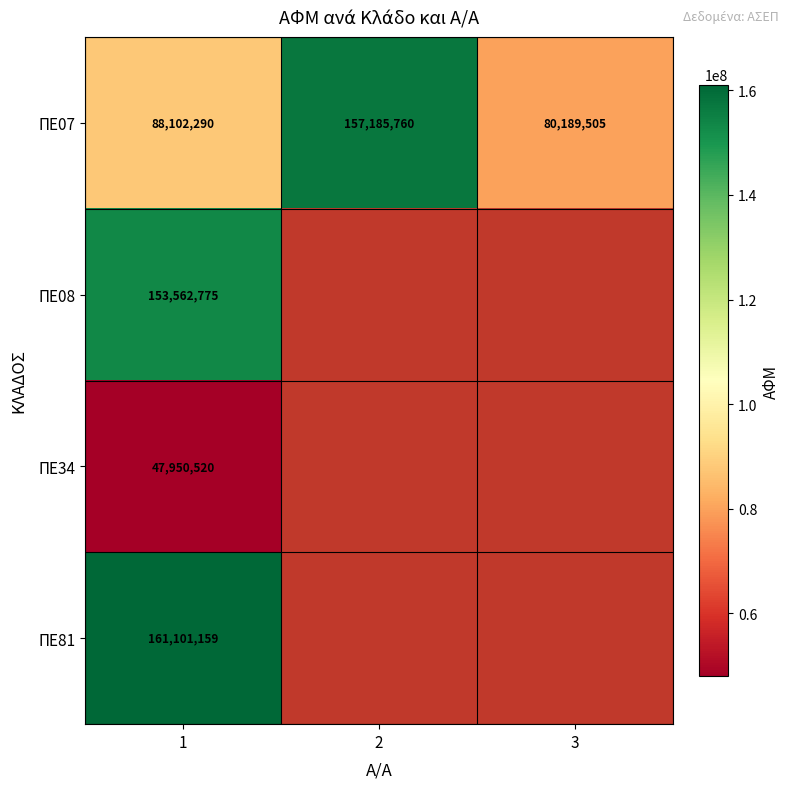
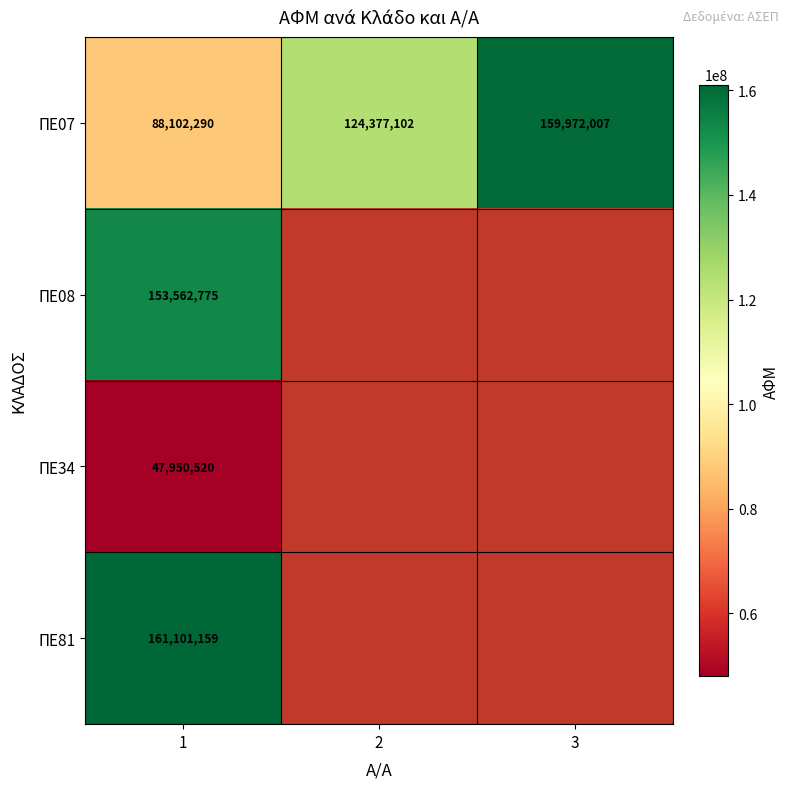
ΠΕ07, 2: 157,185,760 -> 124,377,102
ΠΕ07, 3: 80,189,505 -> 159,972,007
